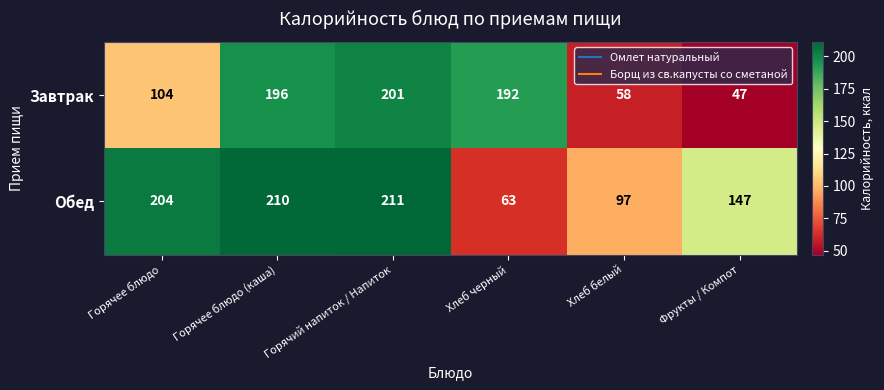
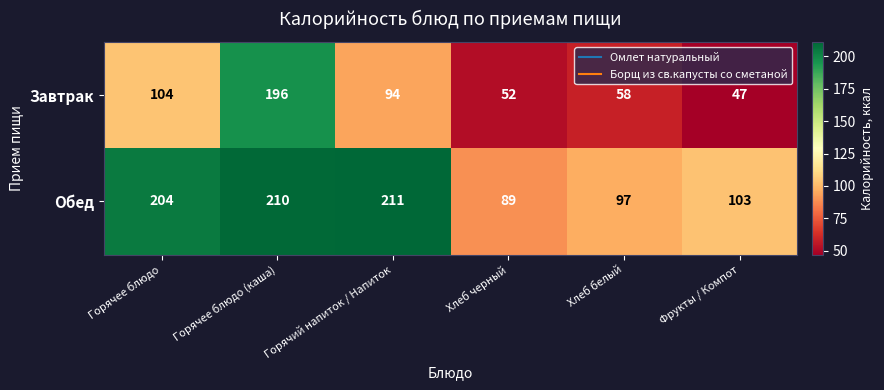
Завтрак, Горячий напиток / Напиток: 201 -> 94
Завтрак, Хлеб черный: 192 -> 52
Обед, Хлеб черный: 63 -> 89
Обед, Фрукты / Компот: 147 -> 103
